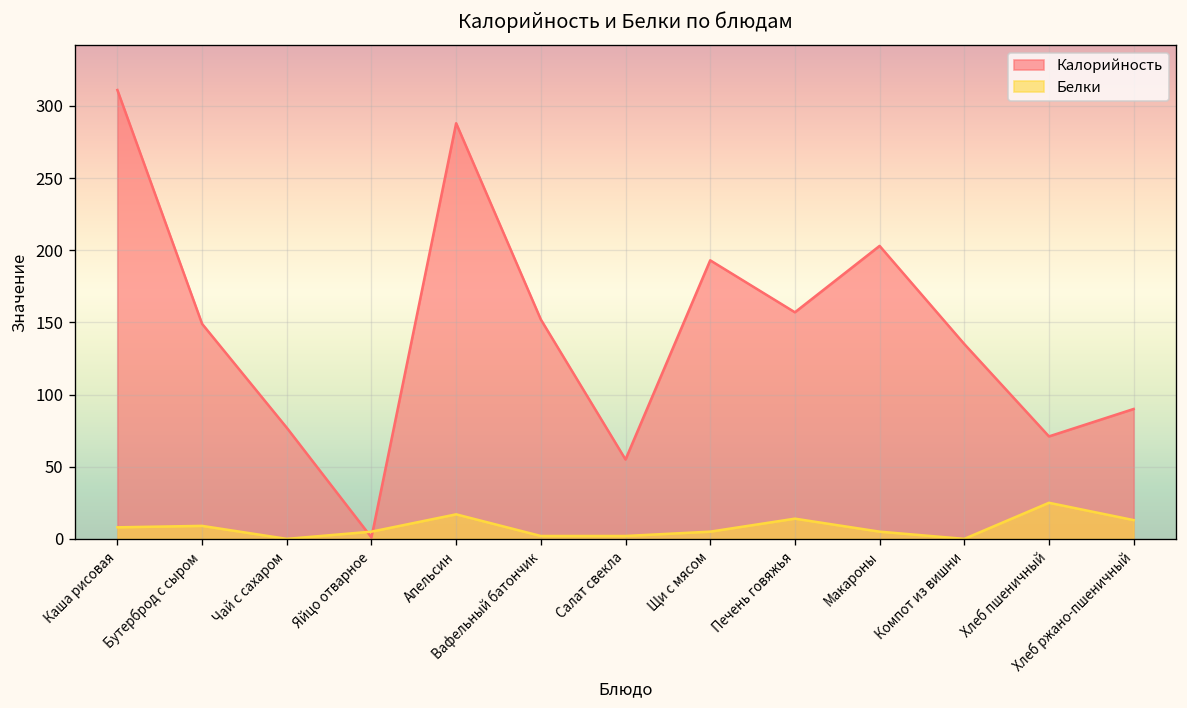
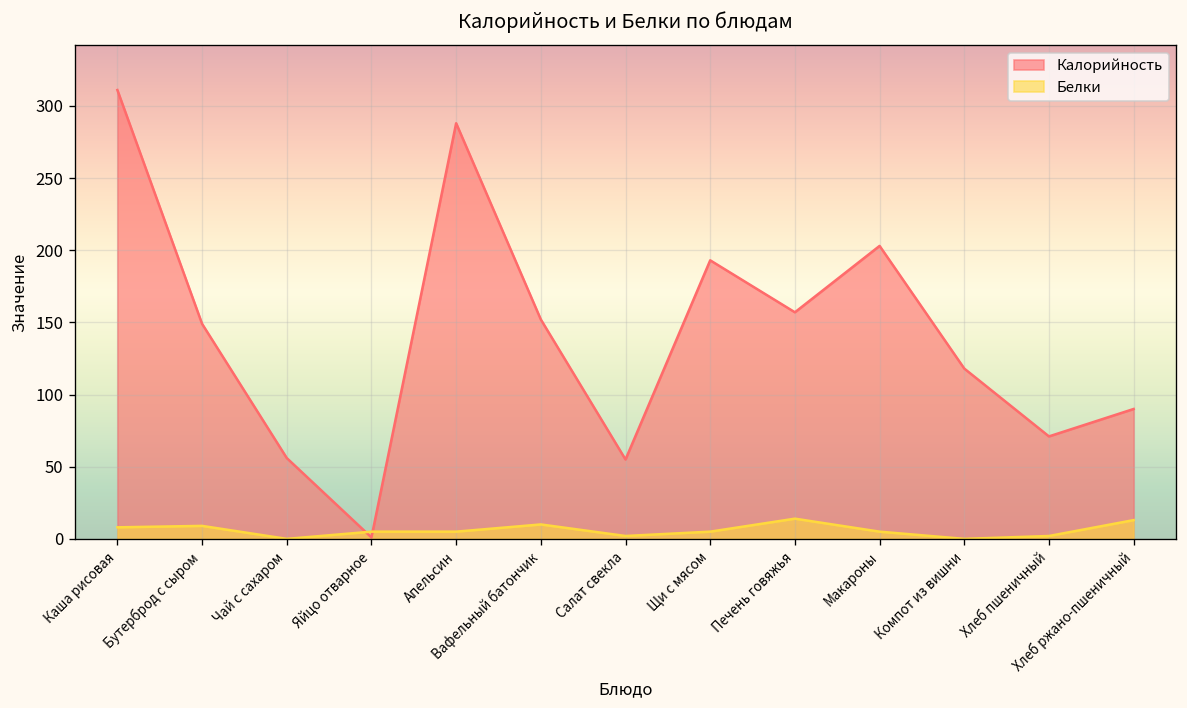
Калорийность, Чай с сахаром: 77 -> 56
Белки, Апельсин: 17 -> 5
Белки, Вафельный батончик: 2 -> 10
Калорийность, Компот из вишни: 135 -> 118
Белки, Хлеб пшеничный: 25 -> 2
